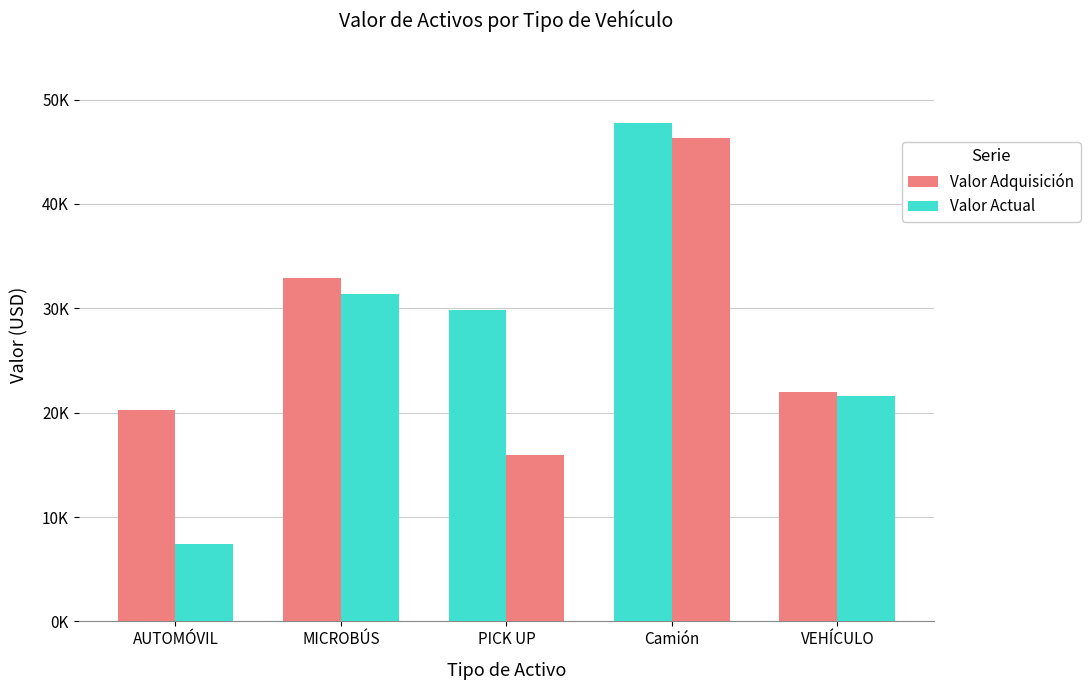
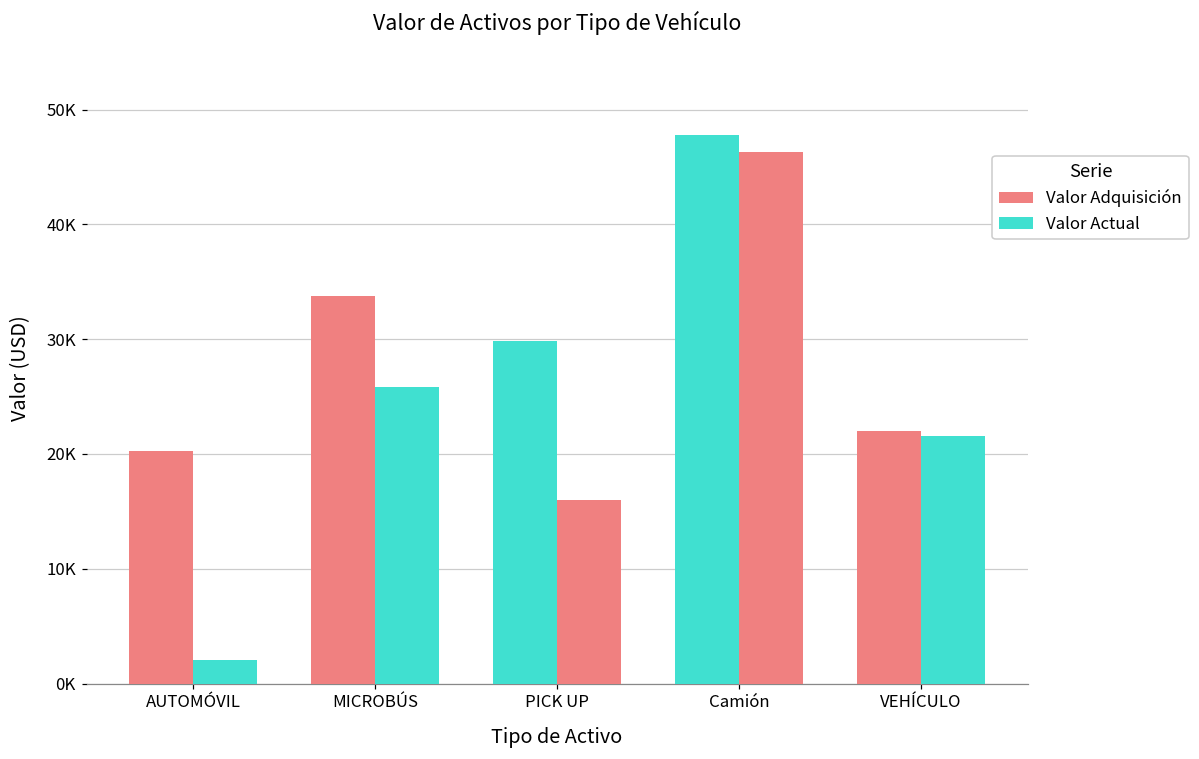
Valor Actual, AUTOMÓVIL: 7500 -> 2000
Valor Adquisición, MICROBÚS: 32900 -> 33800
Valor Actual, MICROBÚS: 31300 -> 25900
